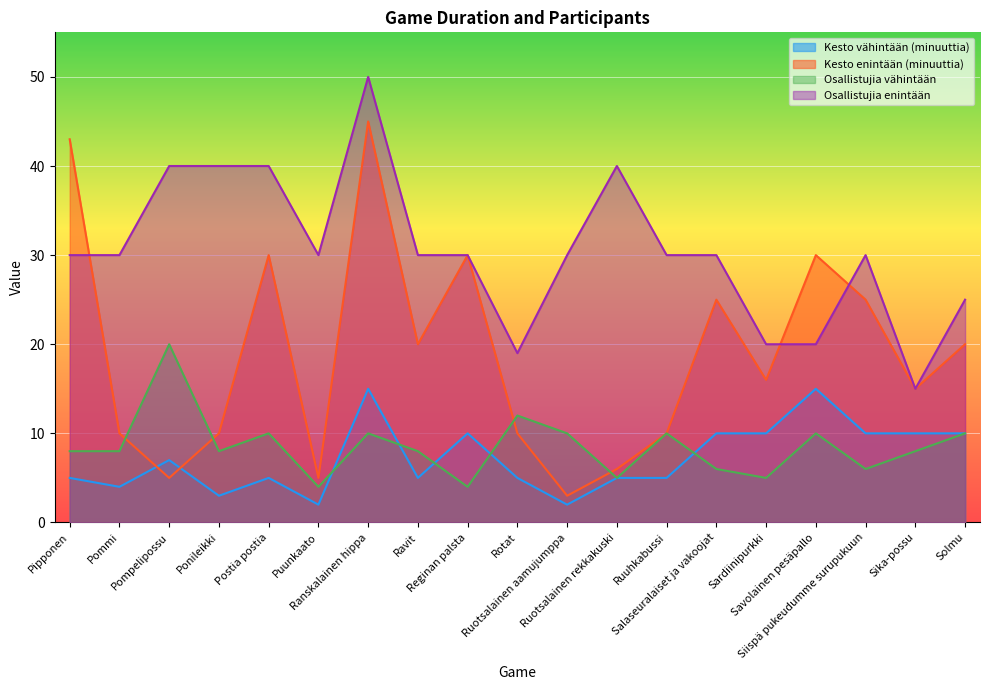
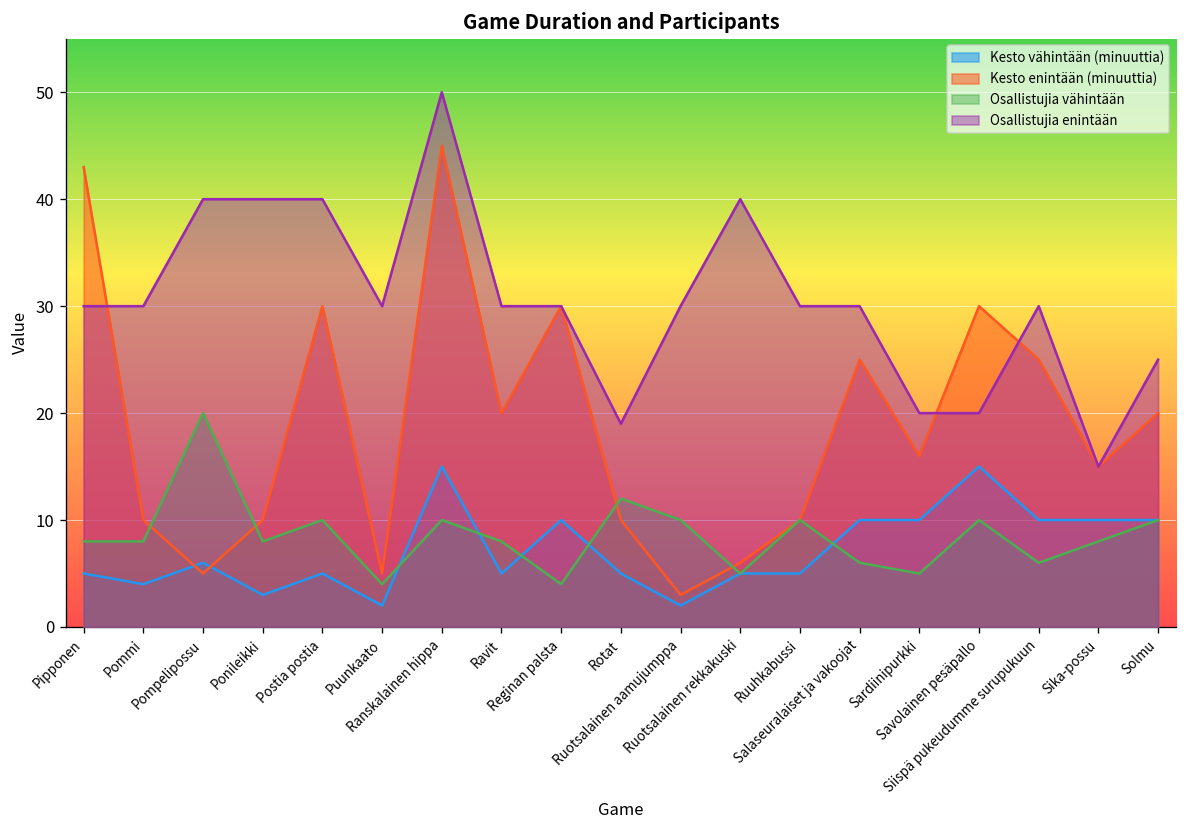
Kesto vähintään (minuuttia), Pompelipossu: 7 -> 6
